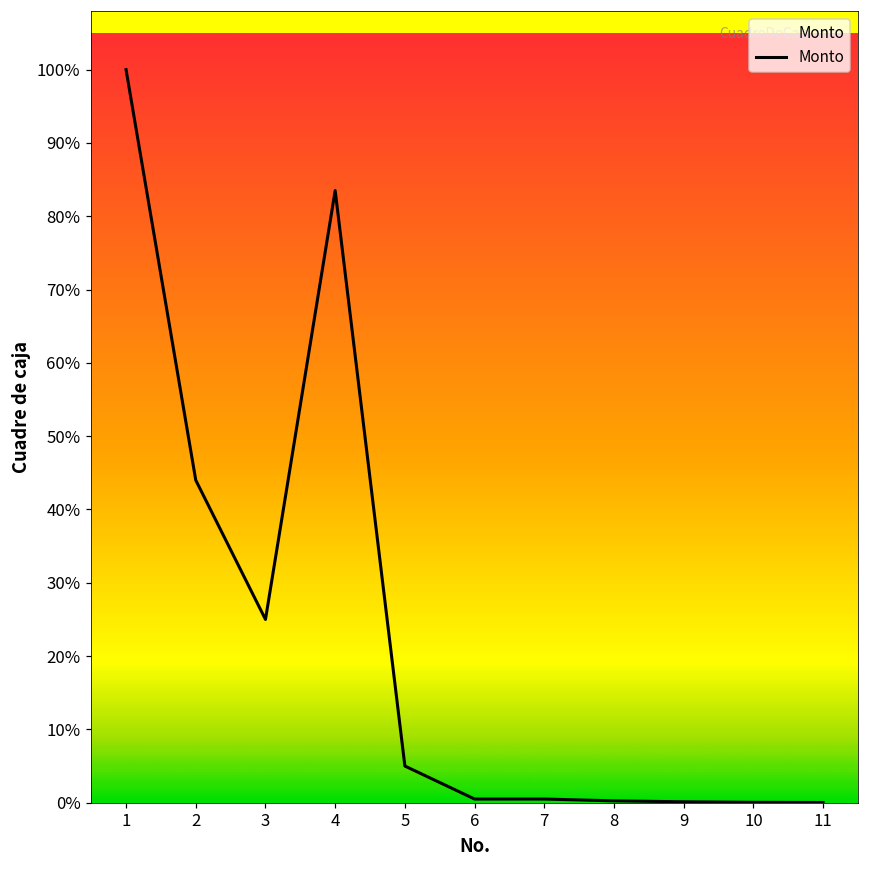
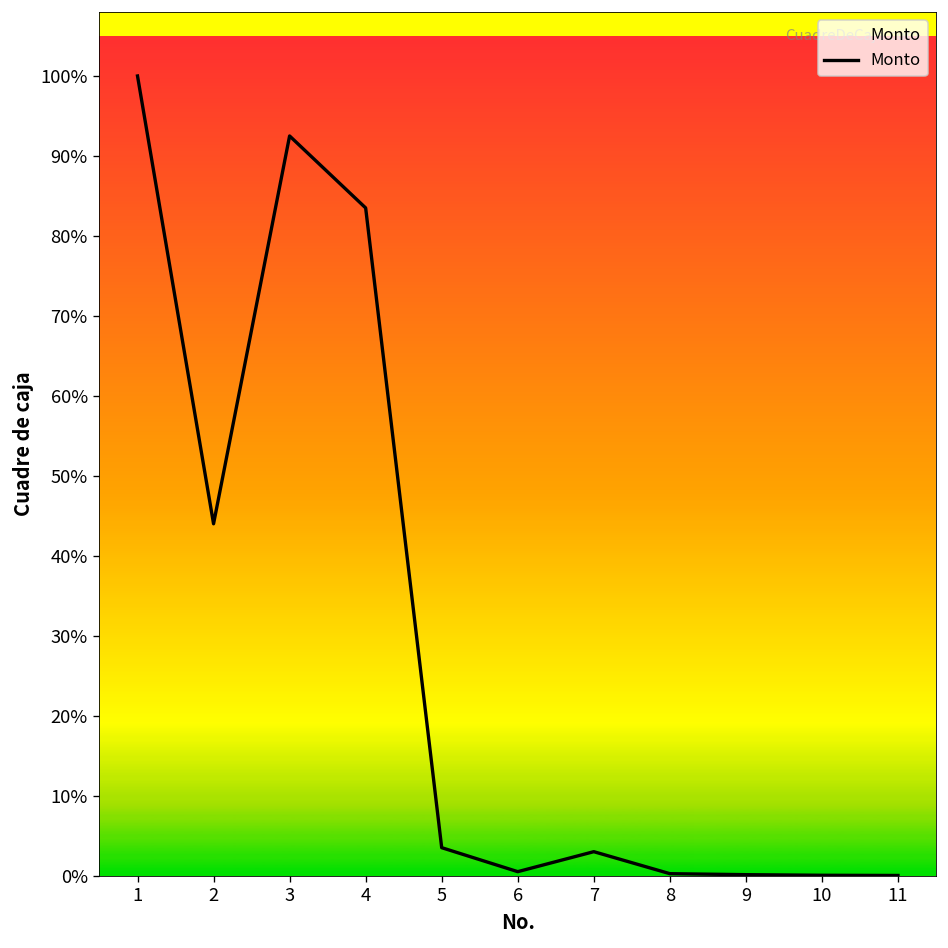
3: 25% -> 93%
5: 5% -> 4%
7: 1% -> 3%
